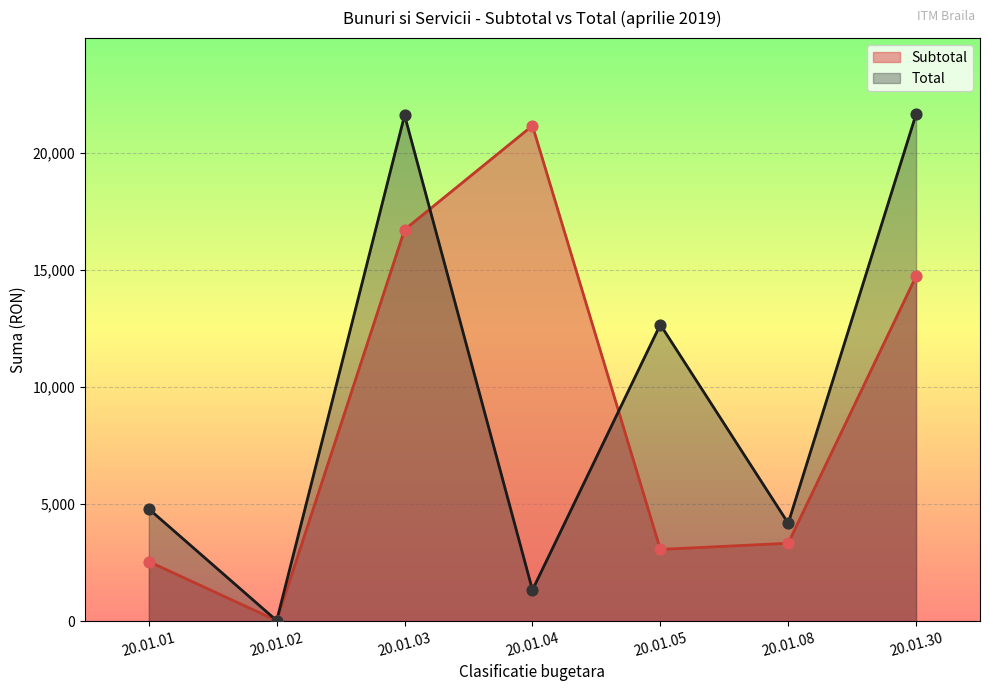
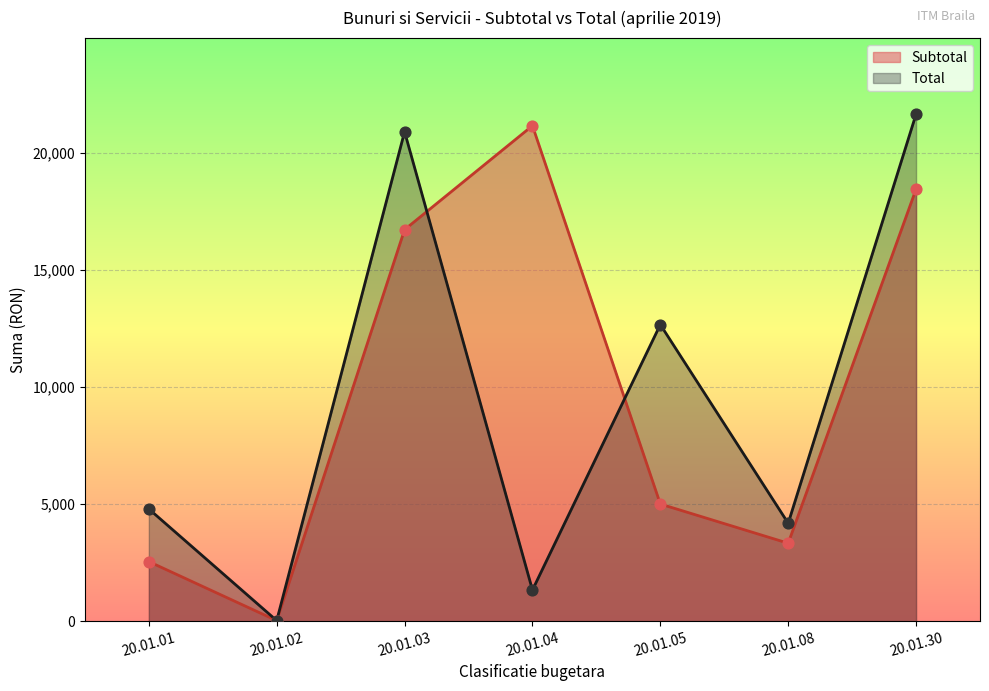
Total, 20.01.03: 21,600 -> 20,900
Subtotal, 20.01.05: 3,100 -> 5,000
Subtotal, 20.01.30: 14,700 -> 18,400
